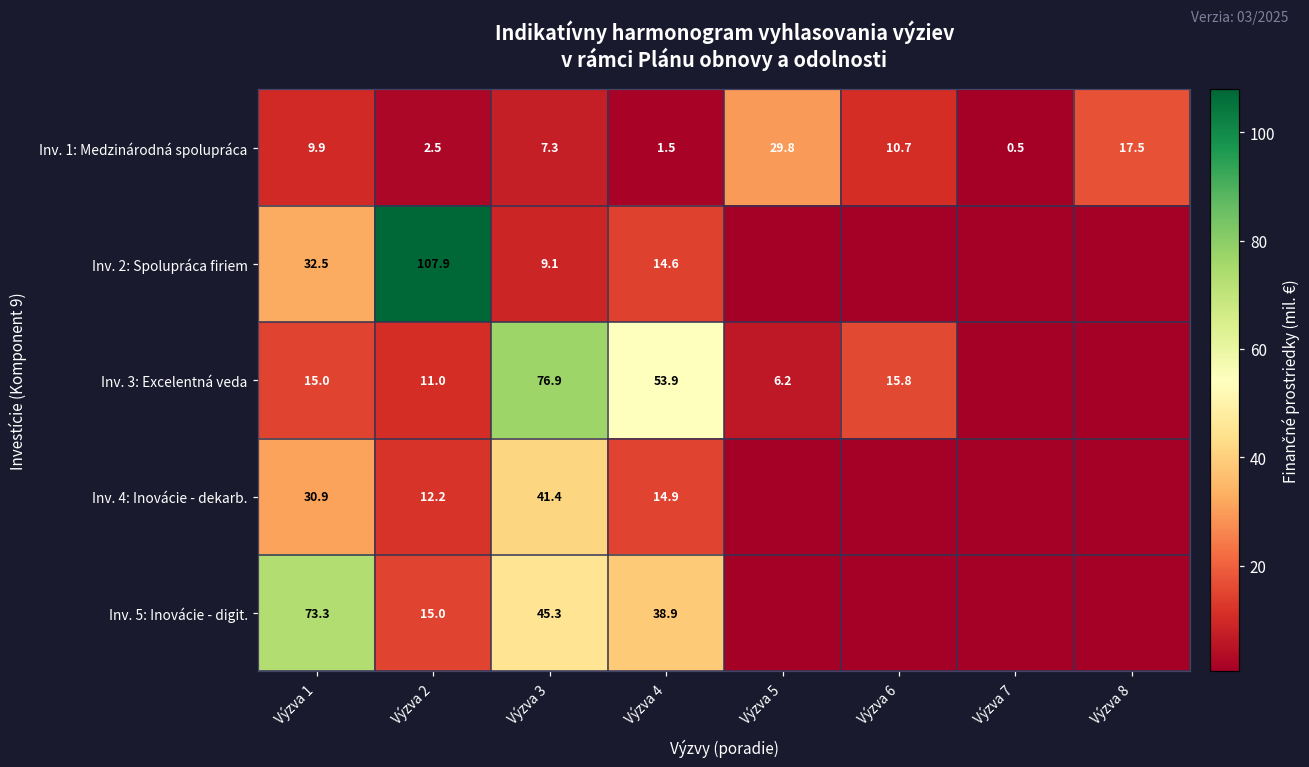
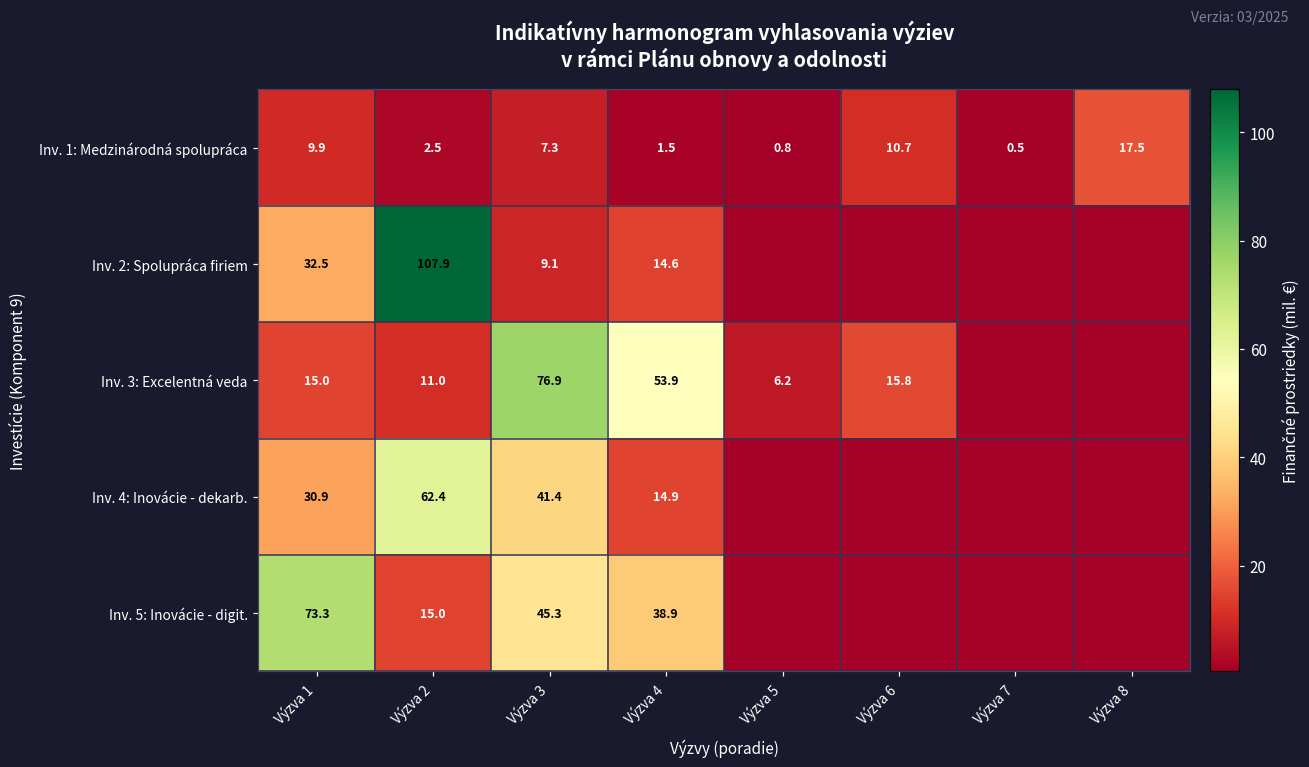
Inv. 1: Medzinárodná spolupráca, Výzva 5: 29.8 -> 0.8
Inv. 4: Inovácie - dekarb., Výzva 2: 12.2 -> 62.4
